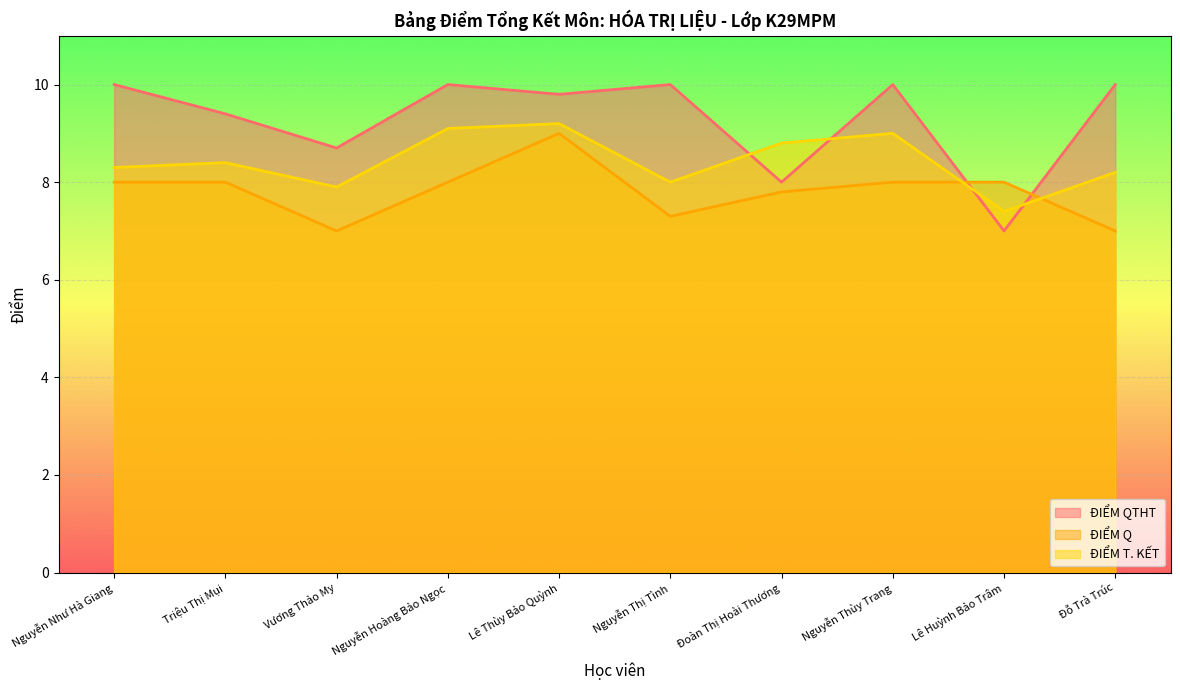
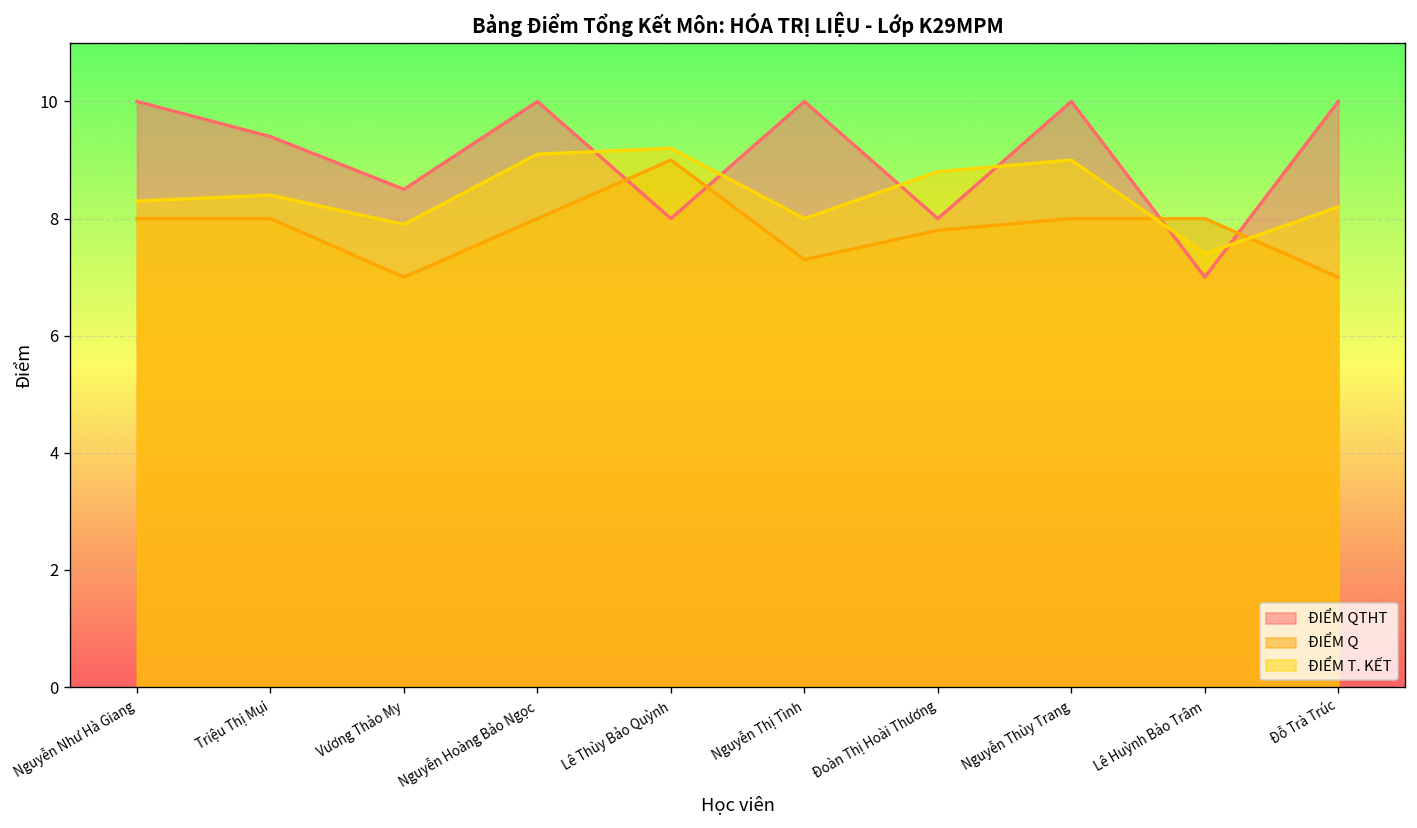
ĐIỂM QTHT, Vương Thảo My: 8.7 -> 8.5
ĐIỂM QTHT, Lê Thùy Bảo Quỳnh: 9.8 -> 8.0
